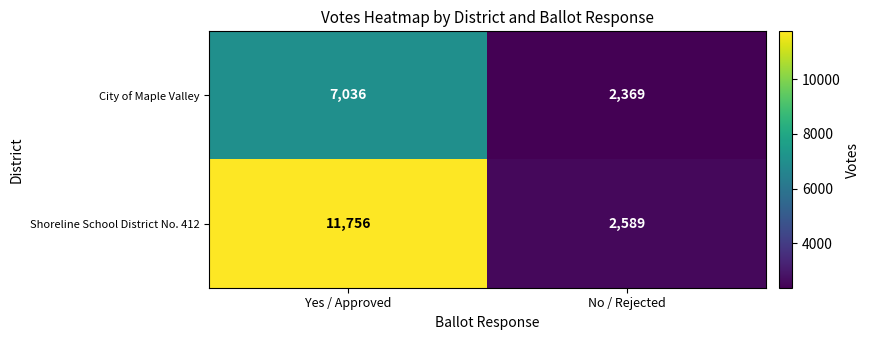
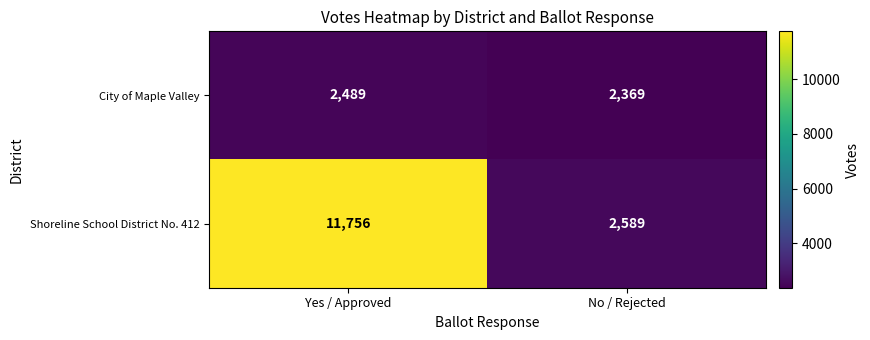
City of Maple Valley, Yes / Approved: 7,036 -> 2,489
